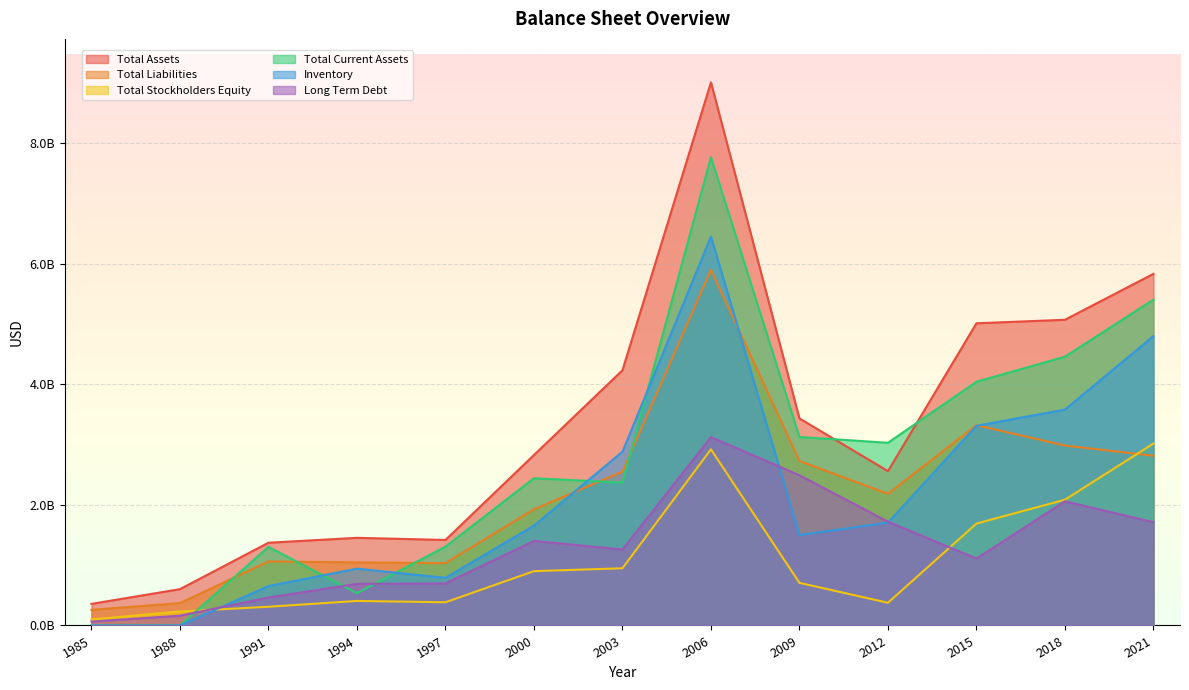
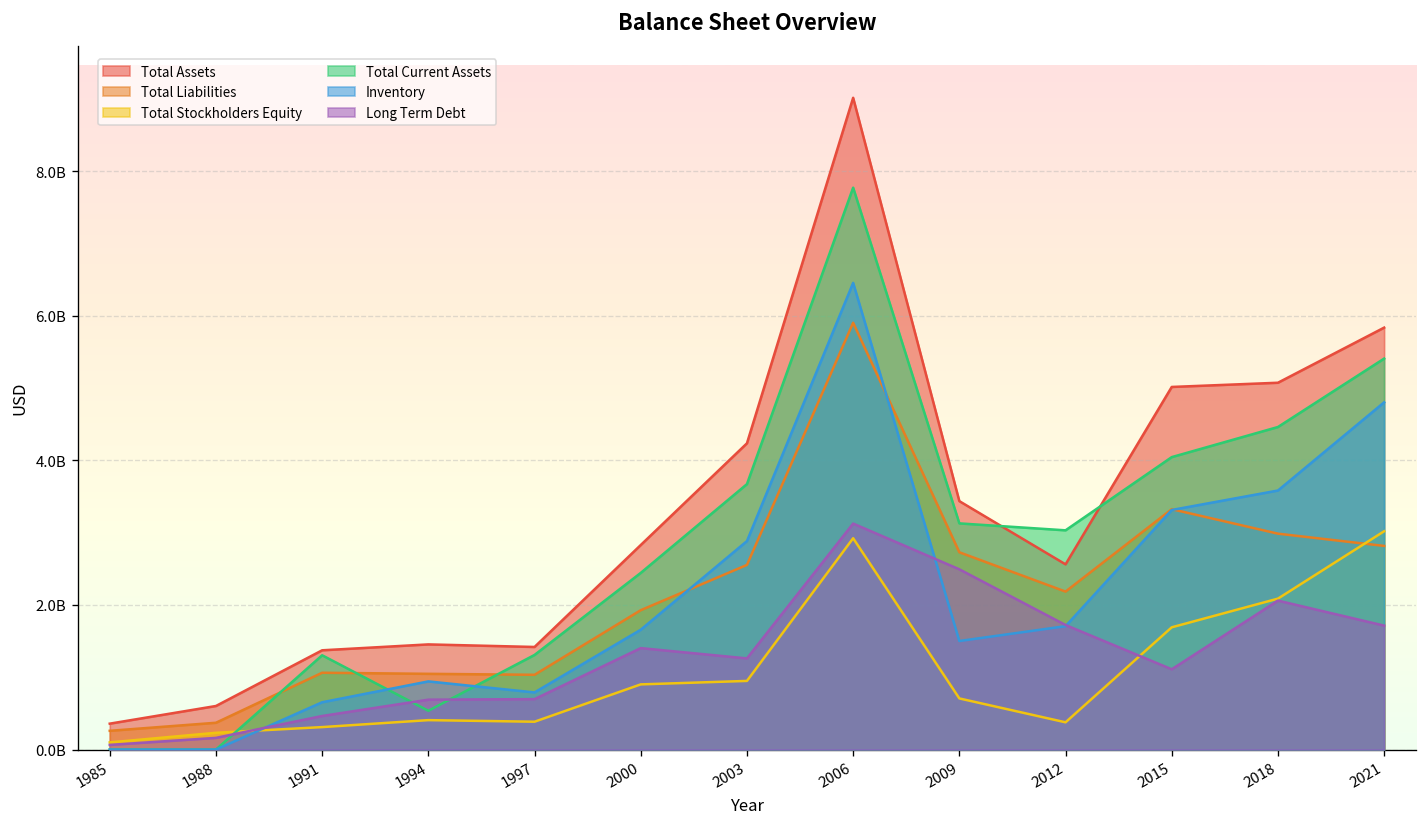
Total Current Assets, 2003: 2400000000 -> 3700000000
